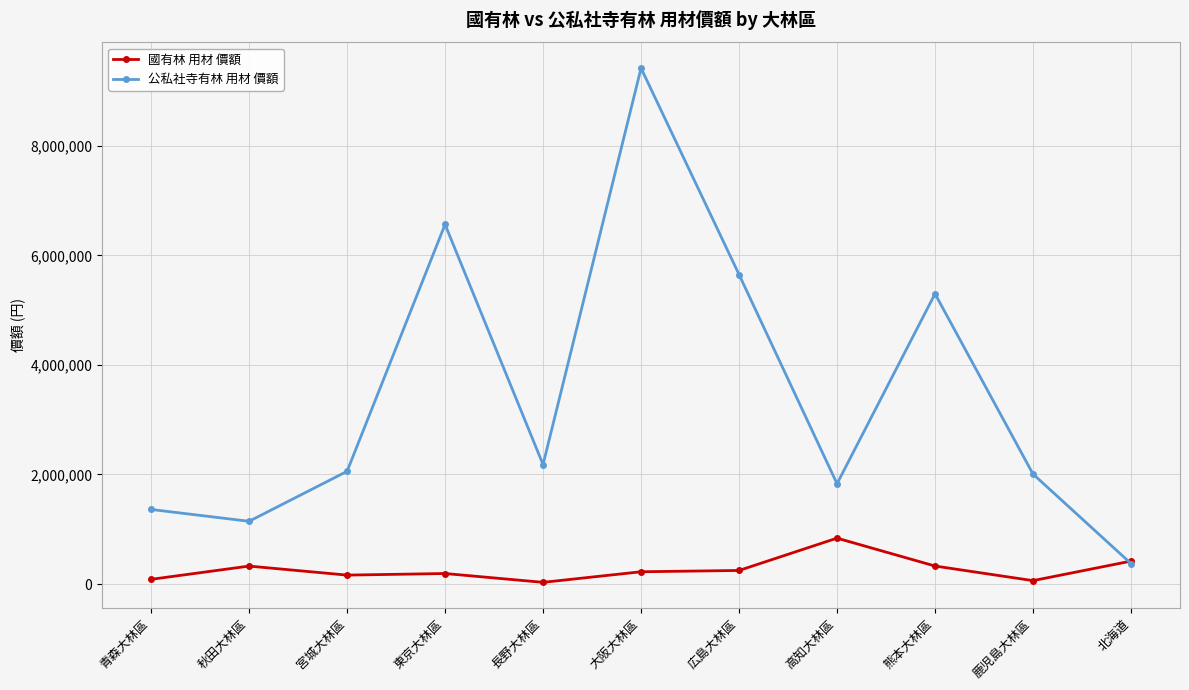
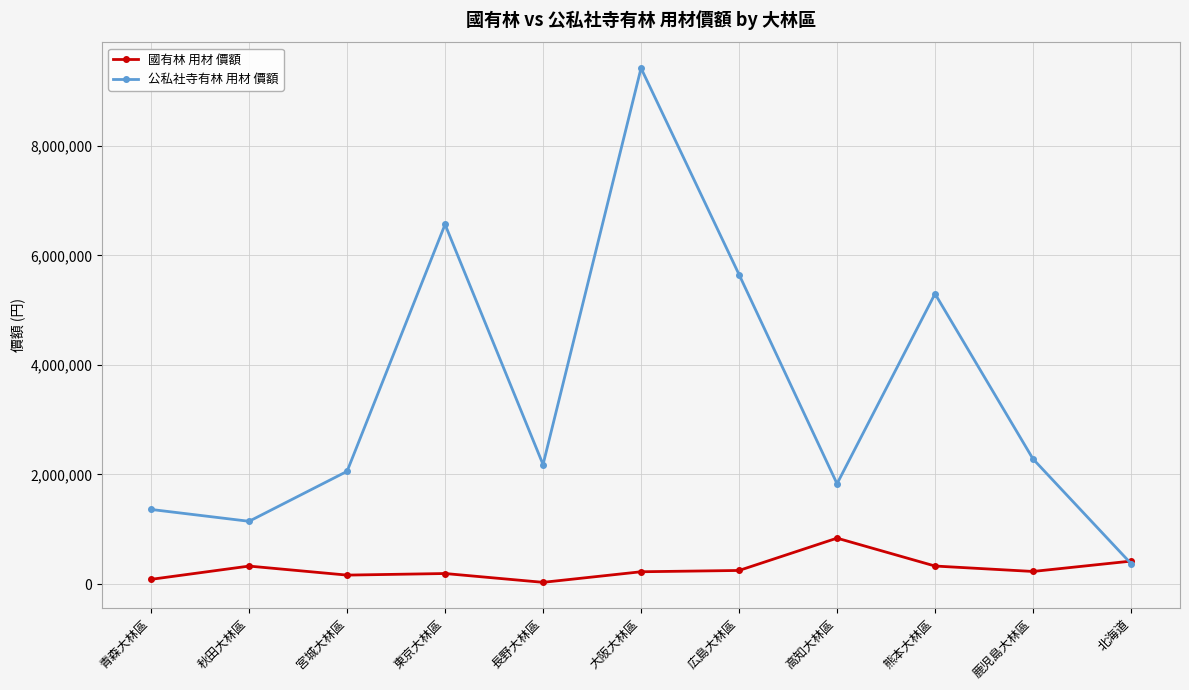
國有林 用材 價額, 鹿児島大林區: 100,000 -> 200,000
公私社寺有林 用材 價額, 鹿児島大林區: 2,000,000 -> 2,300,000
